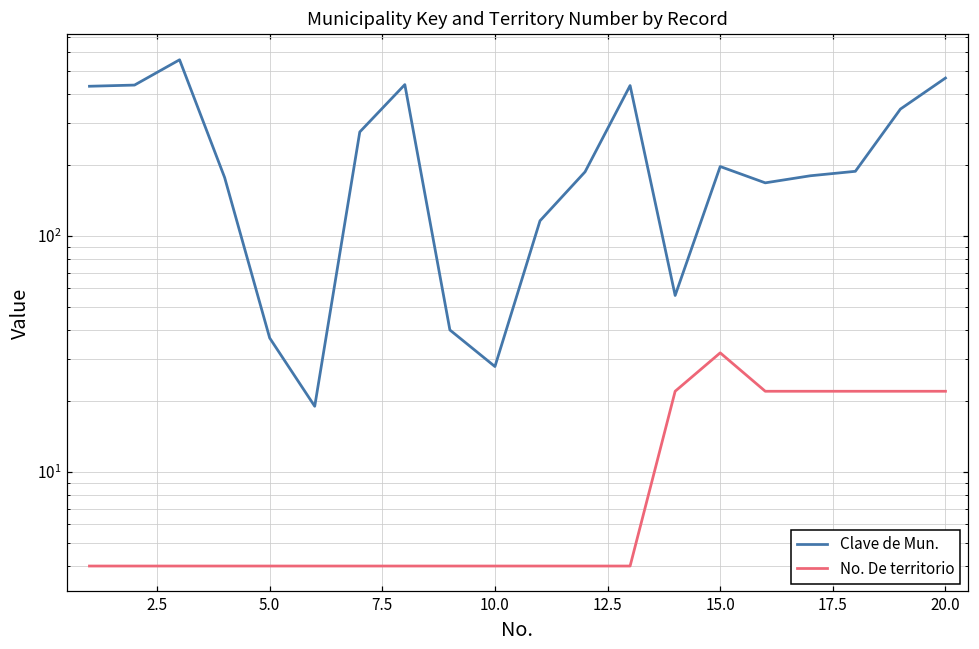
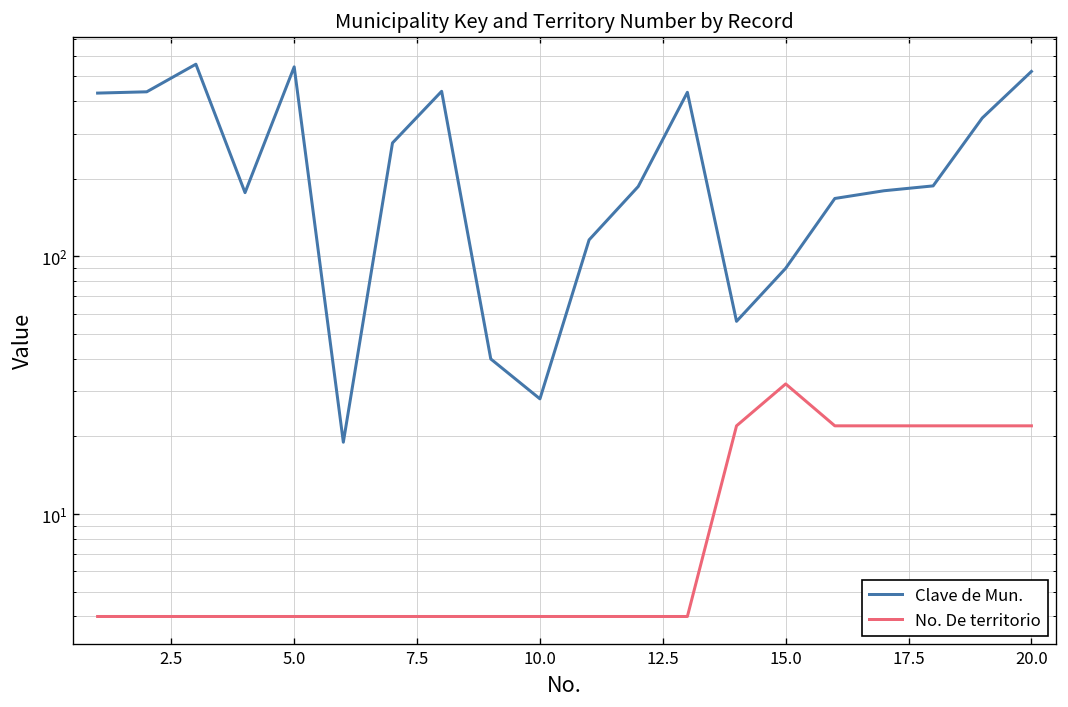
Clave de Mun., 5.0: 37 -> 550
Clave de Mun., 15.0: 200 -> 90
Clave de Mun., 20.0: 470 -> 520
